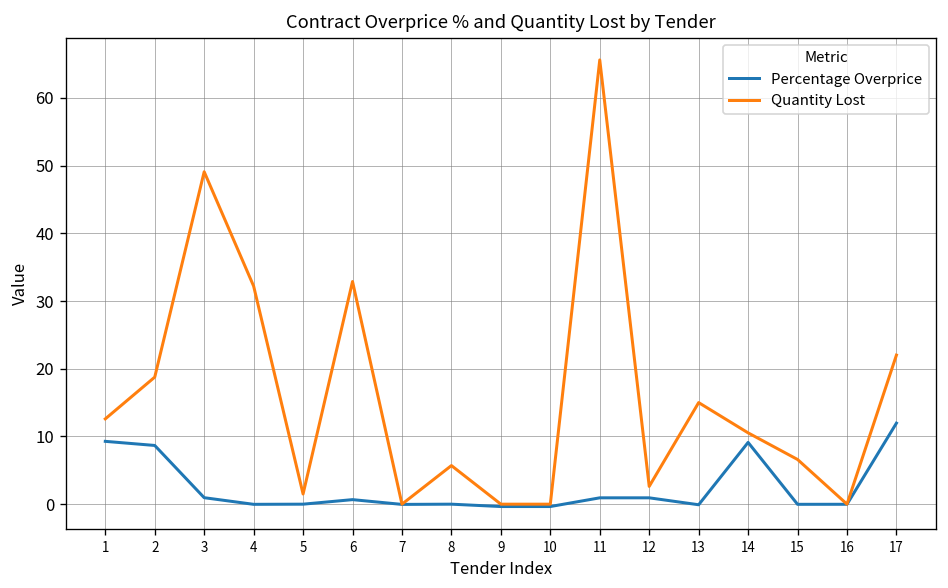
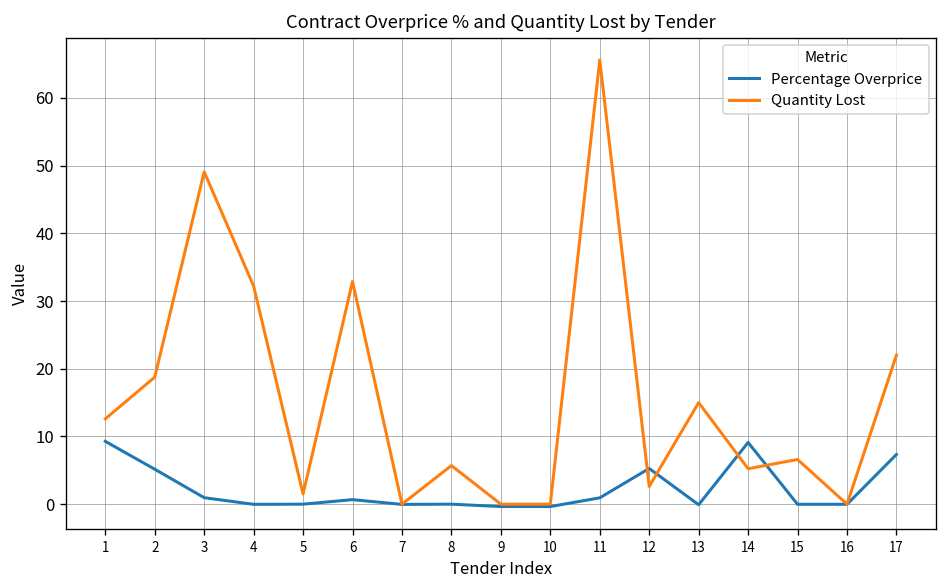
Percentage Overprice, 2: 9 -> 5
Percentage Overprice, 12: 1 -> 5
Quantity Lost, 14: 11 -> 5
Percentage Overprice, 17: 12 -> 7
